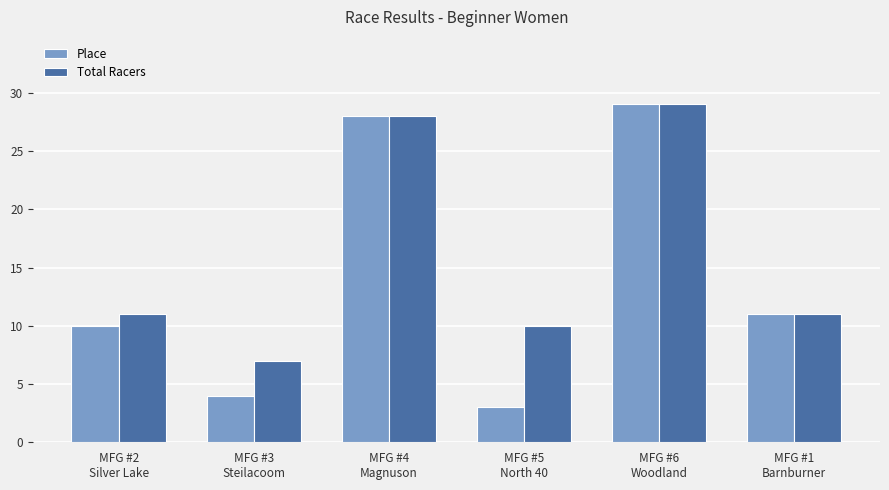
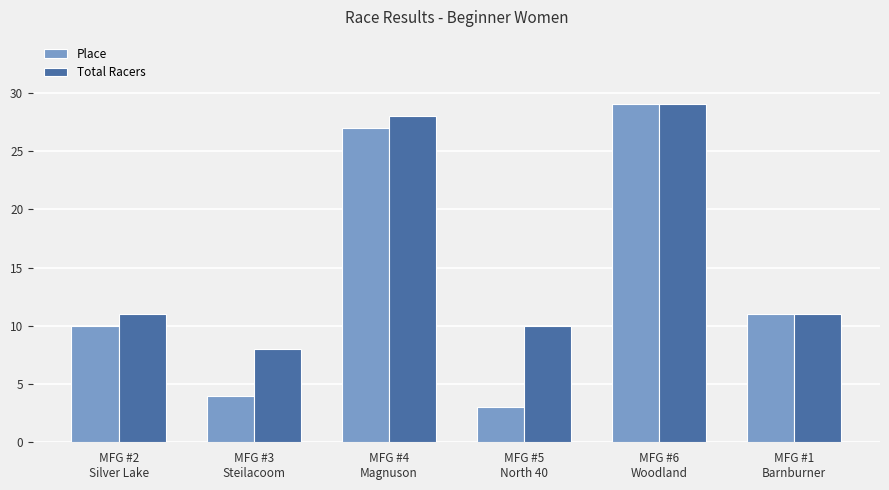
Total Racers, MFG #3 Steilacoom: 7 -> 8
Place, MFG #4 Magnuson: 28 -> 27
